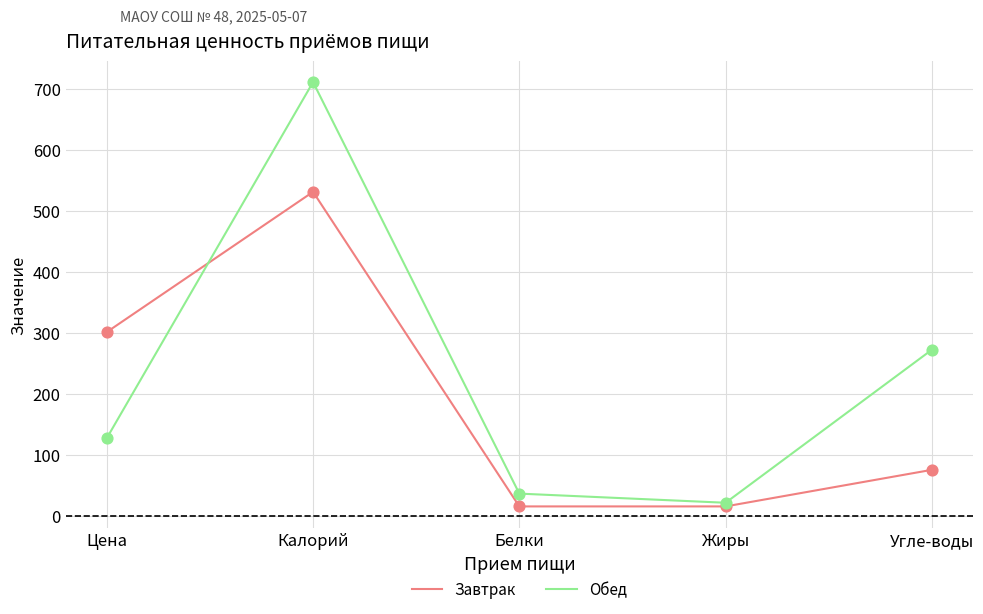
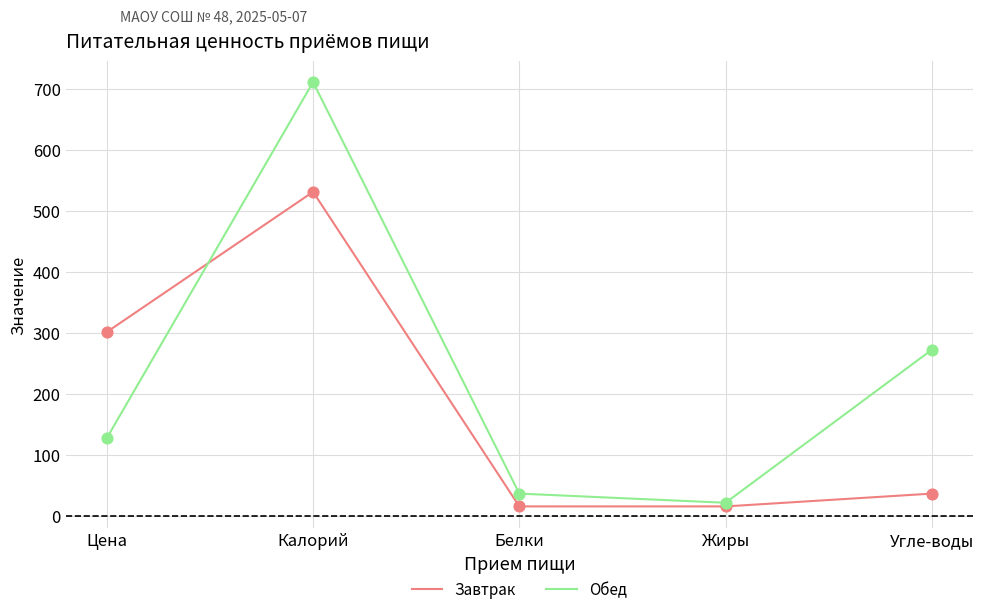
Завтрак, Угле-воды: 80 -> 40
